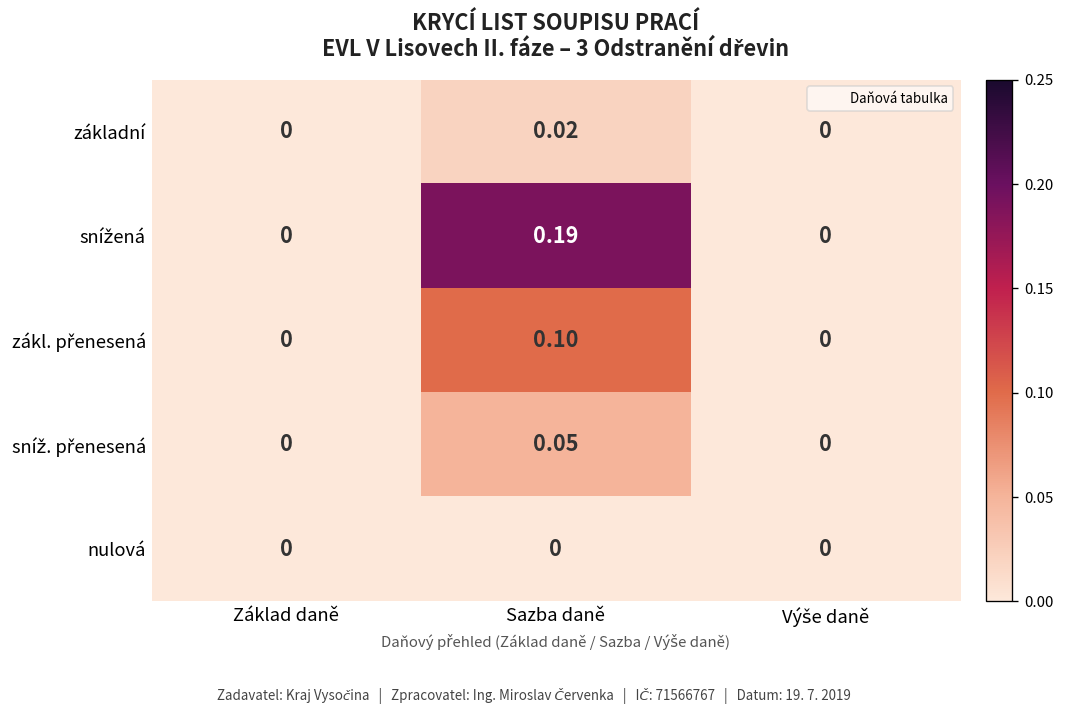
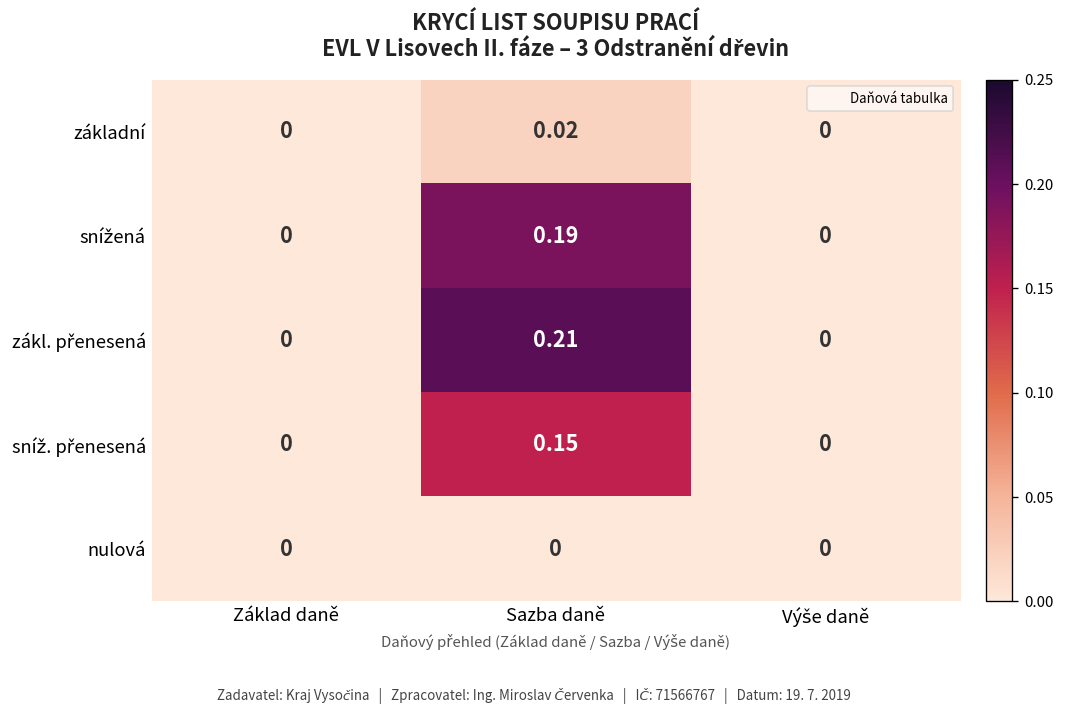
zákl. přenesená, Sazba daně: 0.10 -> 0.21
sníž. přenesená, Sazba daně: 0.05 -> 0.15
